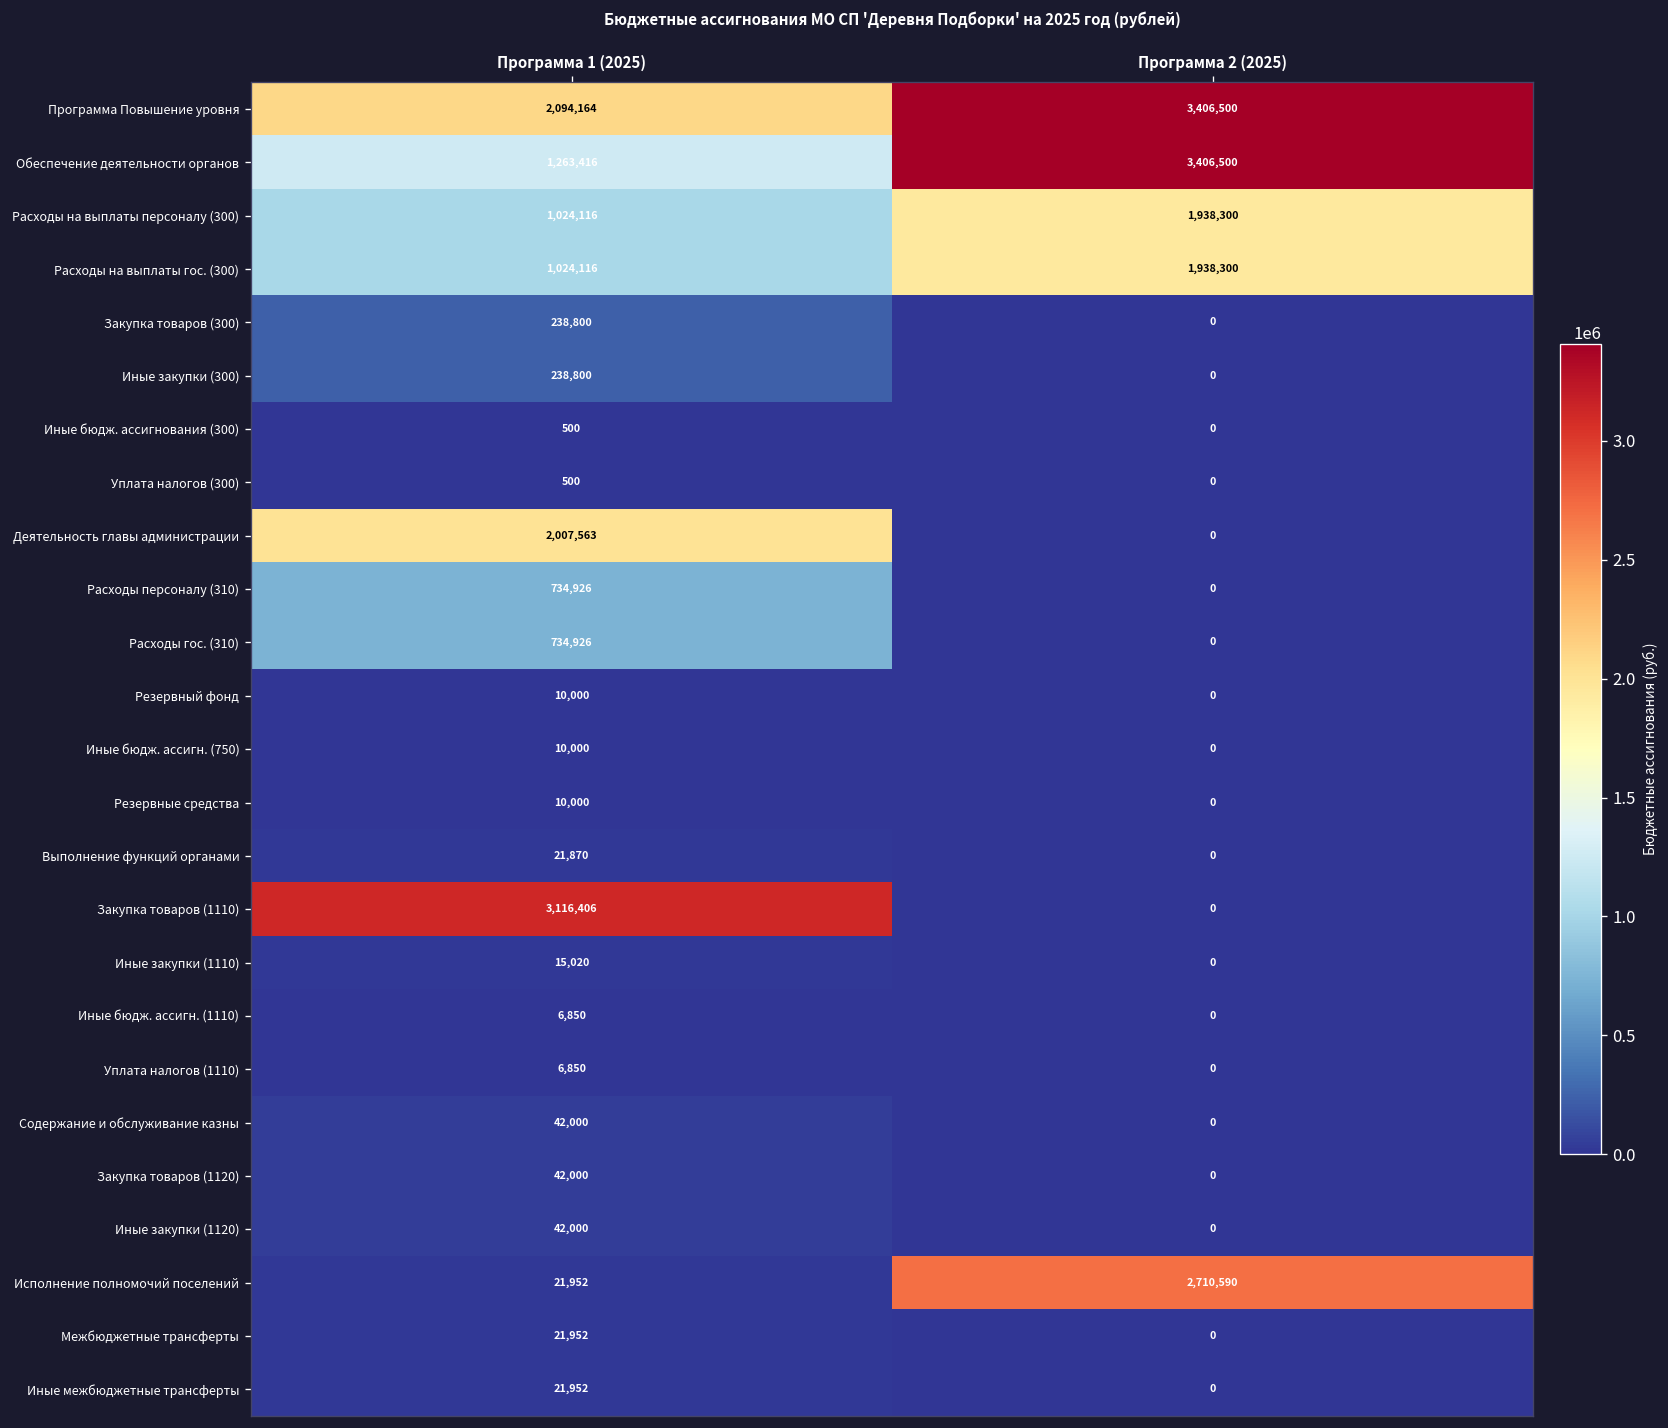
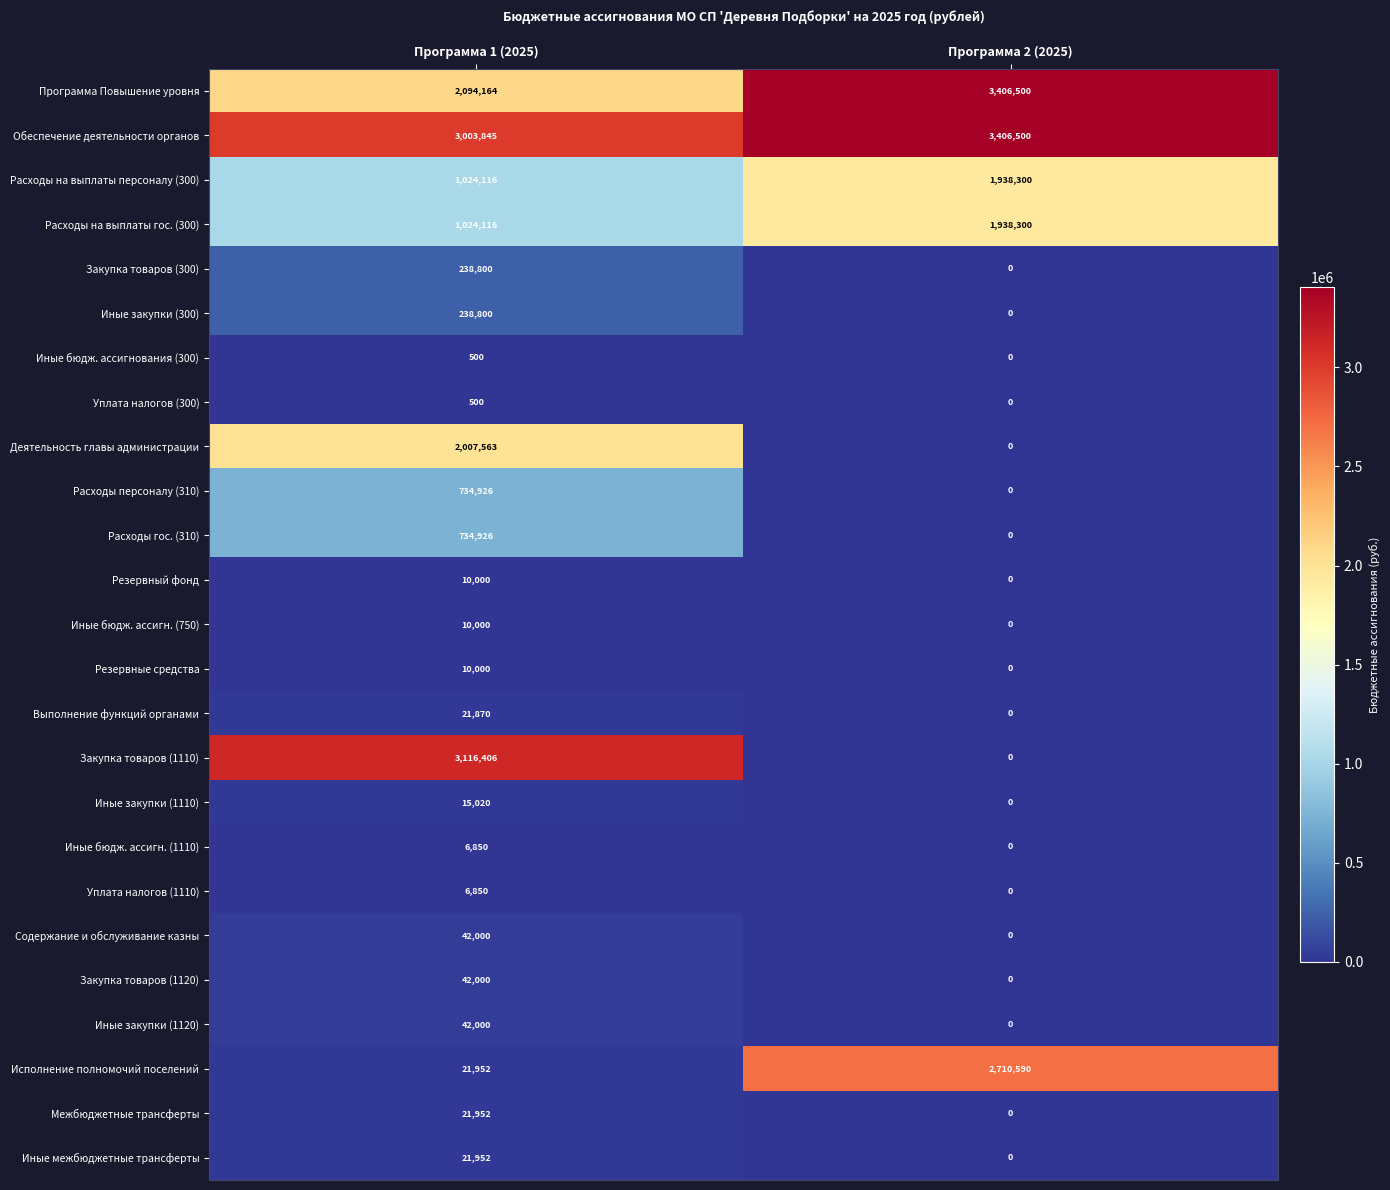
Обеспечение деятельности органов, Программа 1 (2025): 1,263,416 -> 3,003,845
